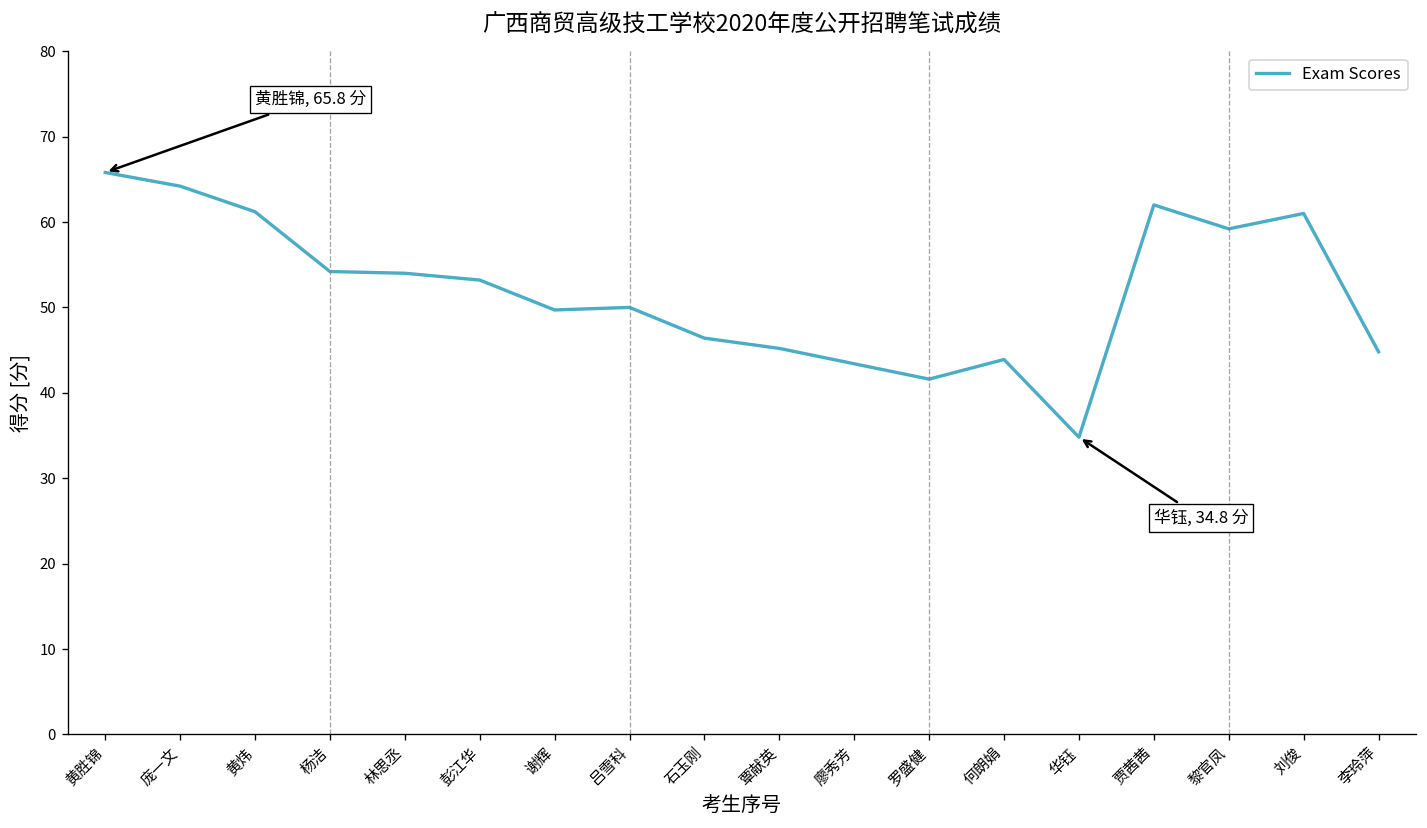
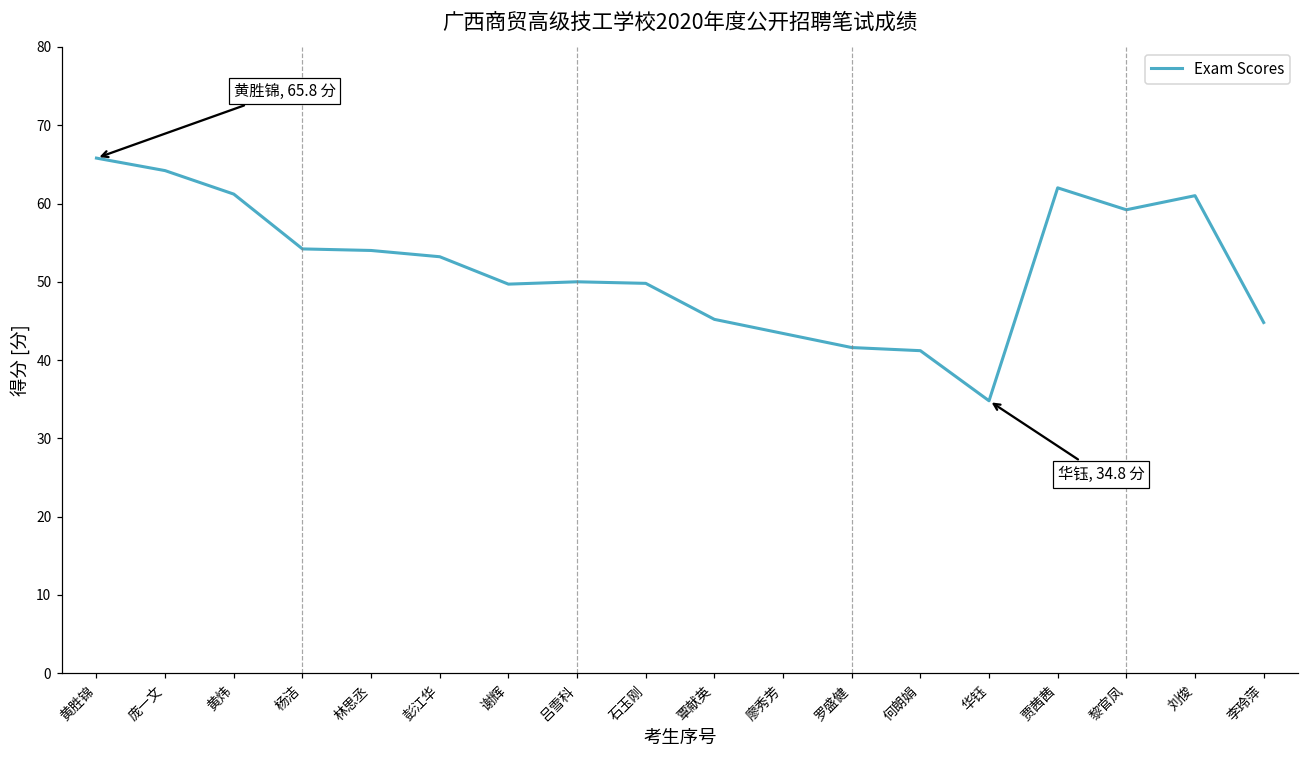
石玉刚: 46 -> 50
何朗娟: 44 -> 41
